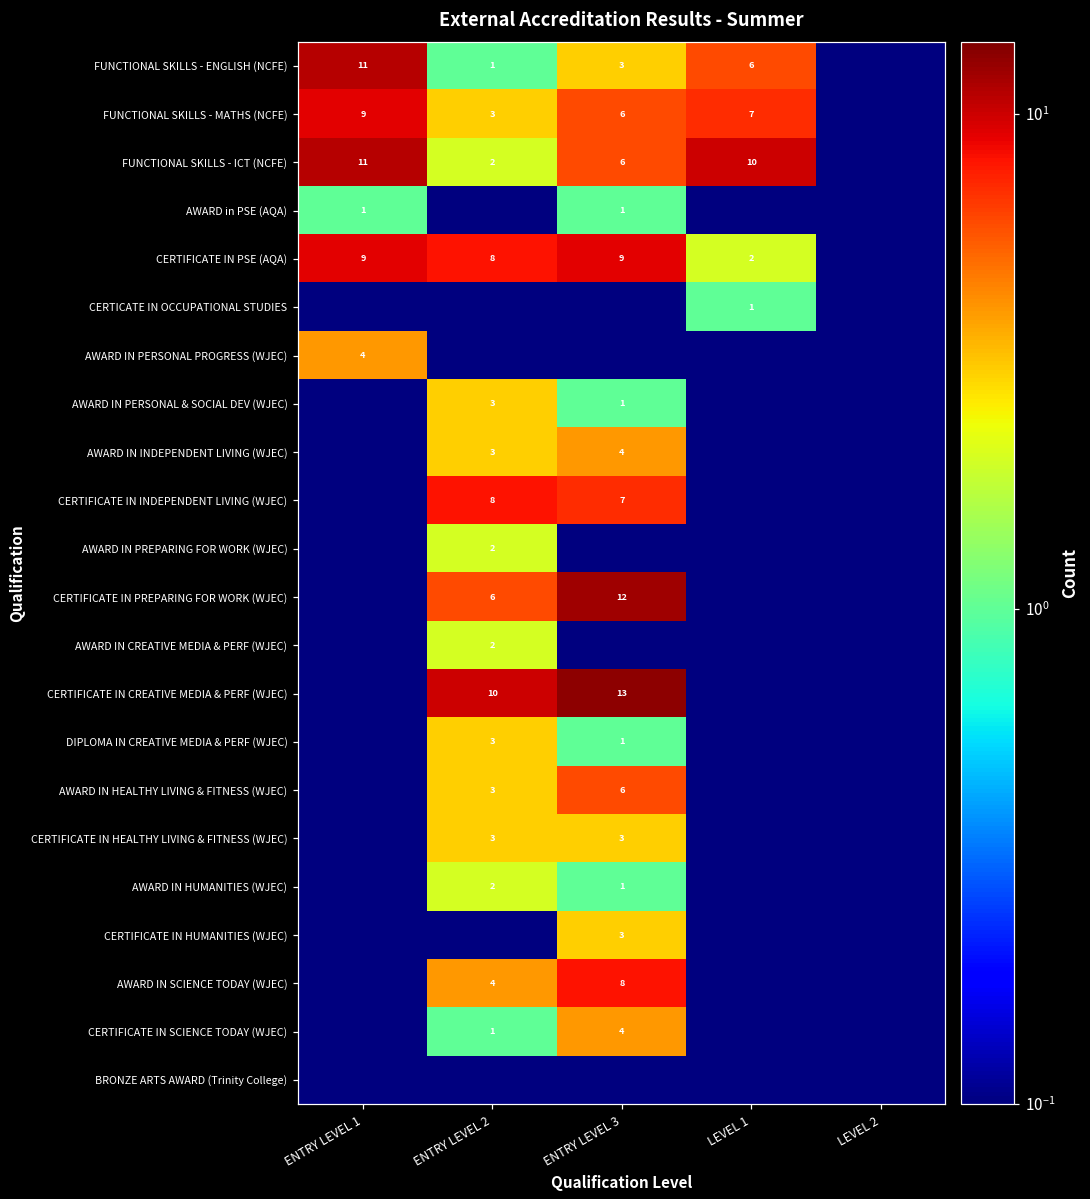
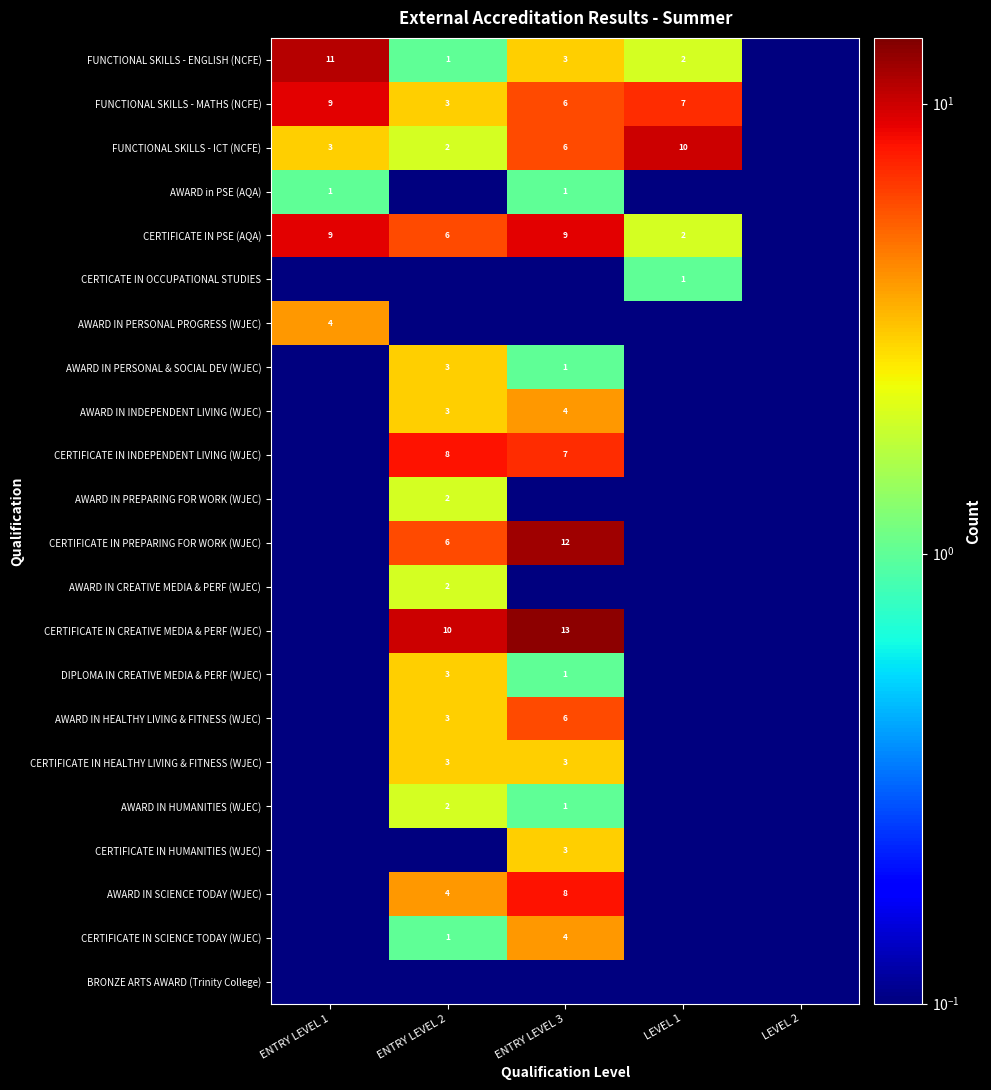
FUNCTIONAL SKILLS - ENGLISH (NCFE), LEVEL 1: 6 -> 2
FUNCTIONAL SKILLS - ICT (NCFE), ENTRY LEVEL 1: 11 -> 3
CERTIFICATE IN PSE (AQA), ENTRY LEVEL 2: 8 -> 6
